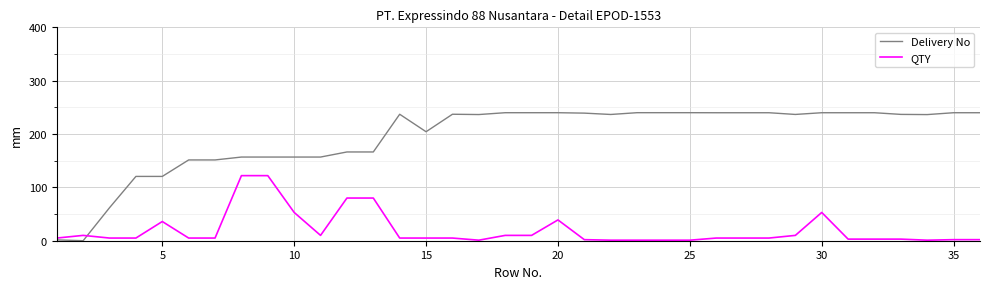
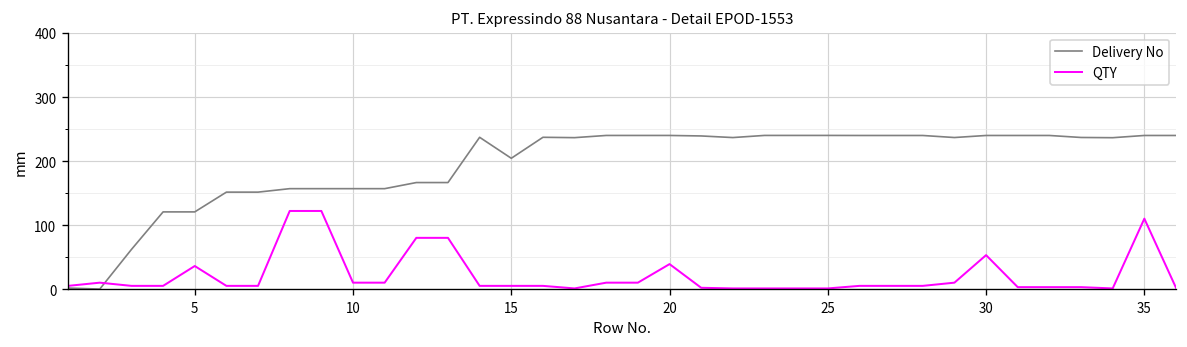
QTY, 10: 50 -> 10
QTY, 35: 0 -> 110
